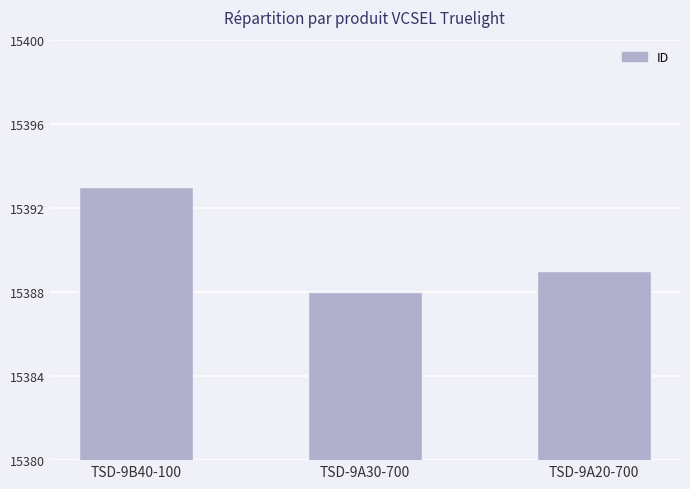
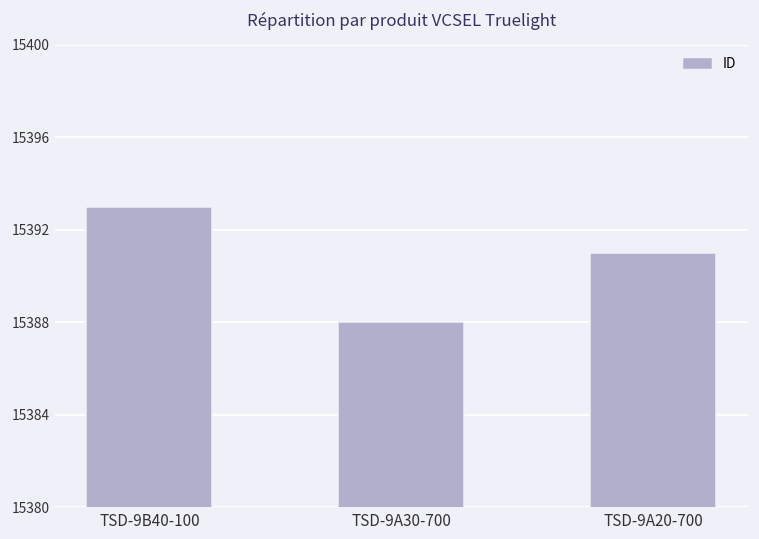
TSD-9A20-700: 15389 -> 15391
